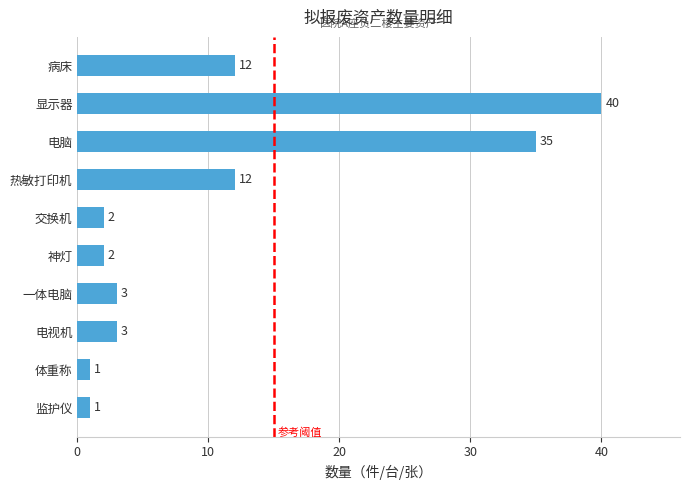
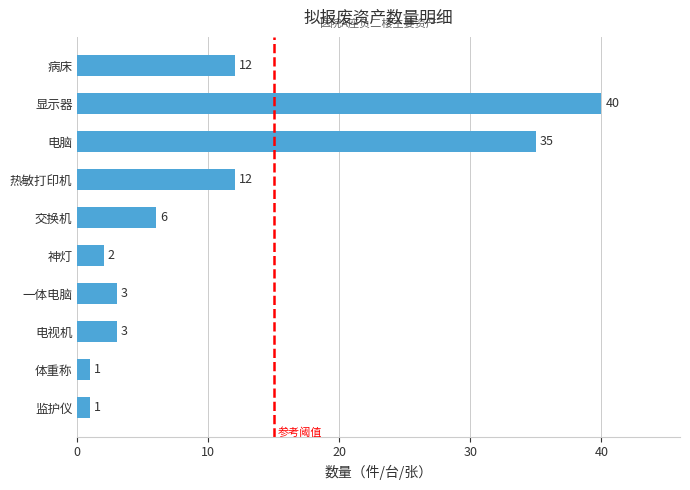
交换机: 2 -> 6
